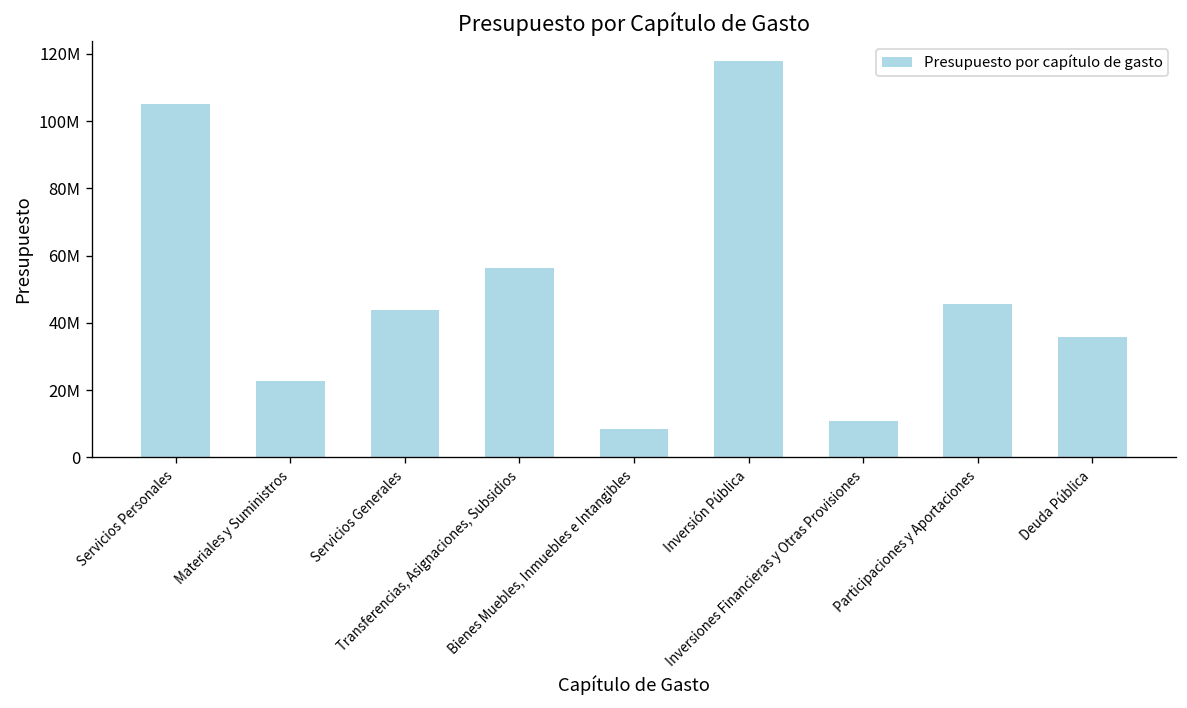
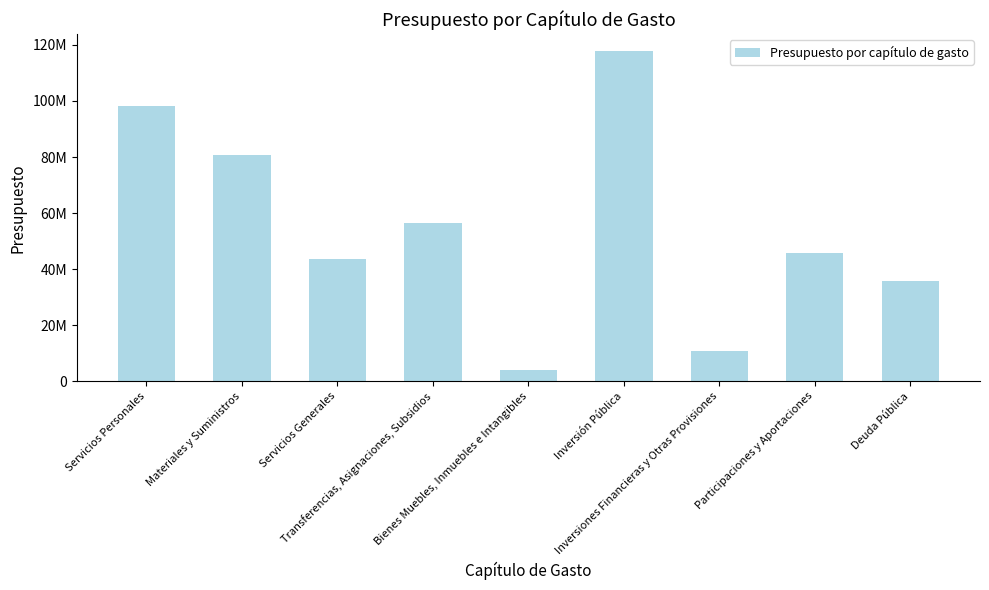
Servicios Personales: 105000000 -> 98000000
Materiales y Suministros: 23000000 -> 81000000
Bienes Muebles, Inmuebles e Intangibles: 8000000 -> 4000000
